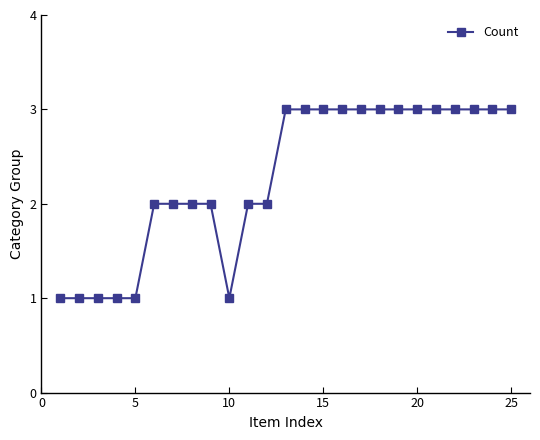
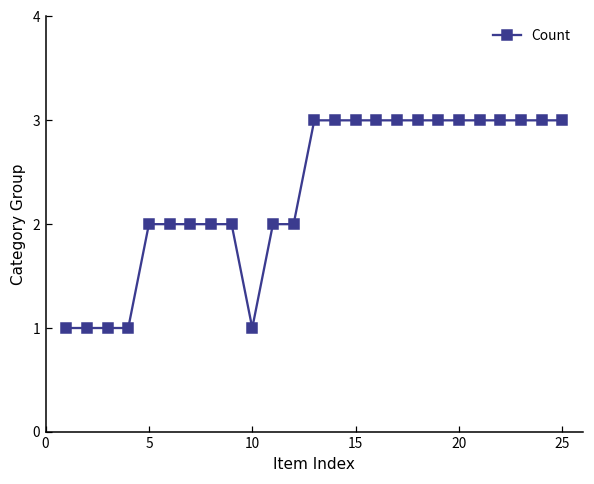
5: 1 -> 2
